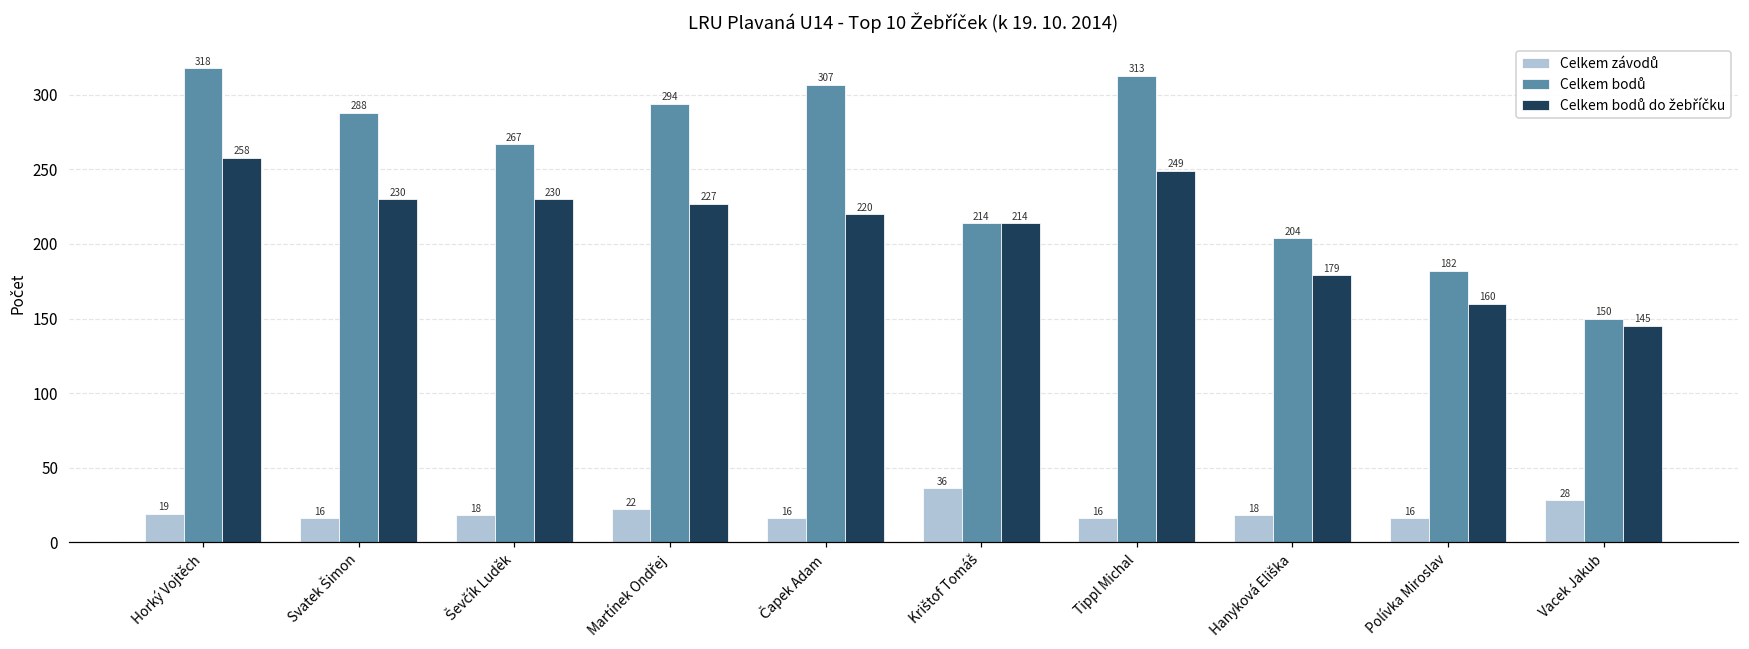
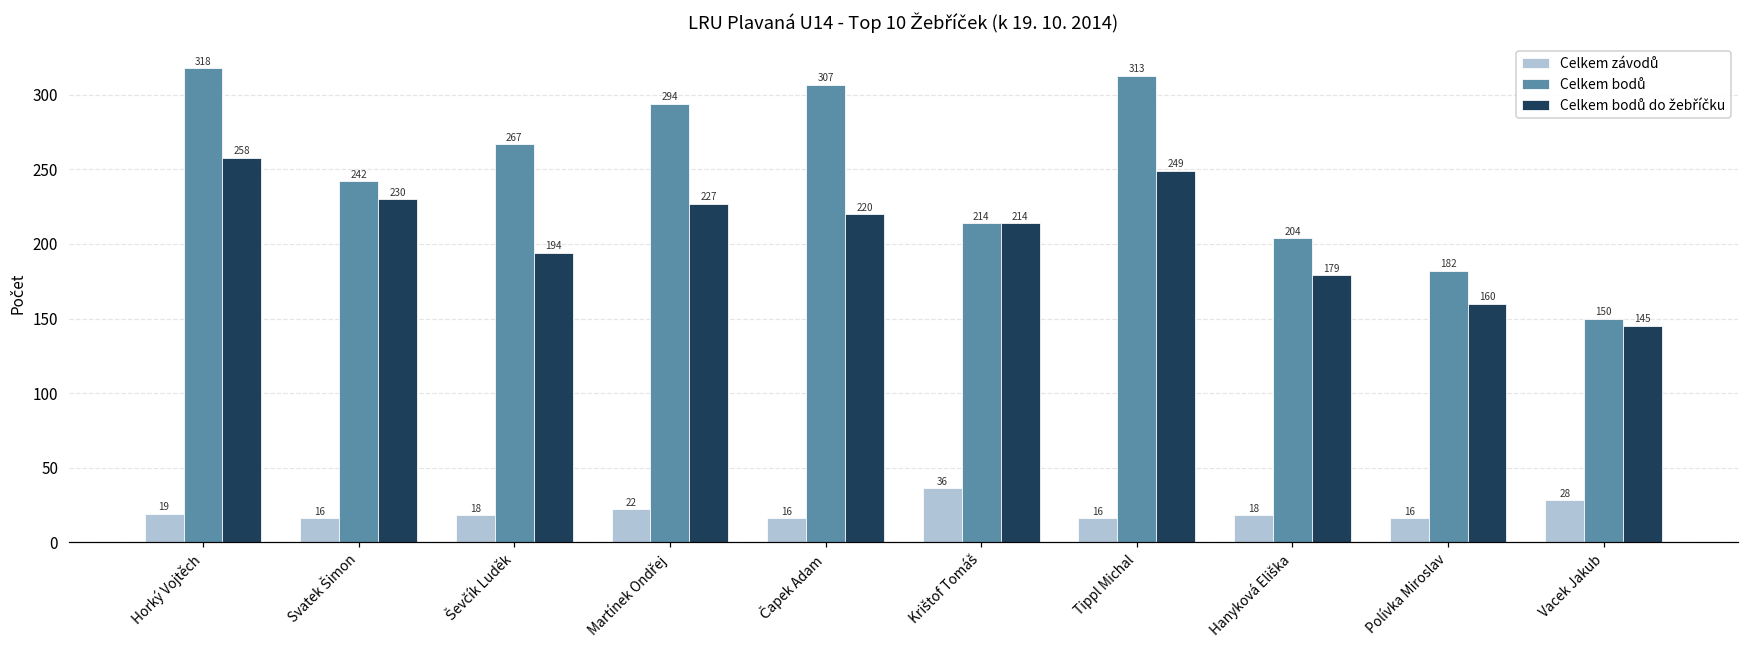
Celkem bodů, Svatek Šimon: 288 -> 242
Celkem bodů do žebříčku, Ševčík Luděk: 230 -> 194
